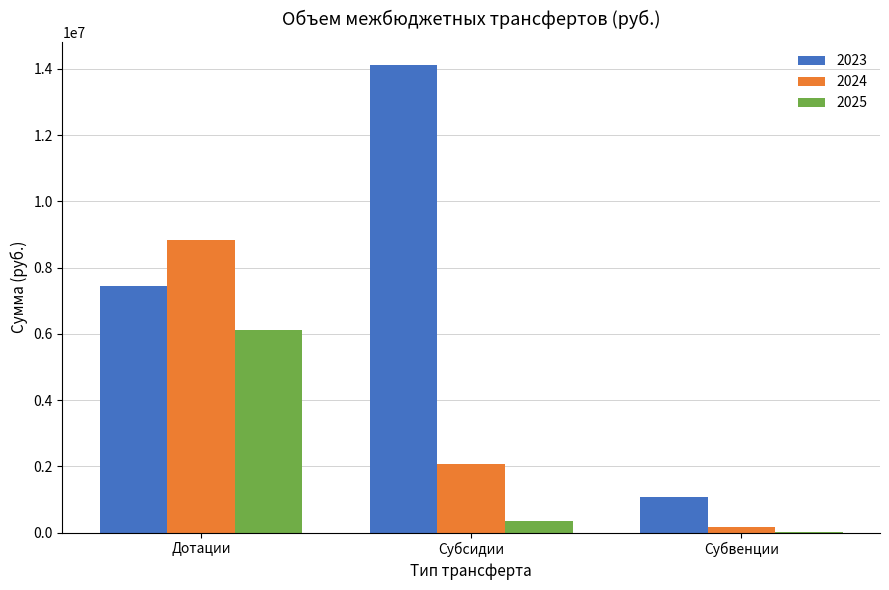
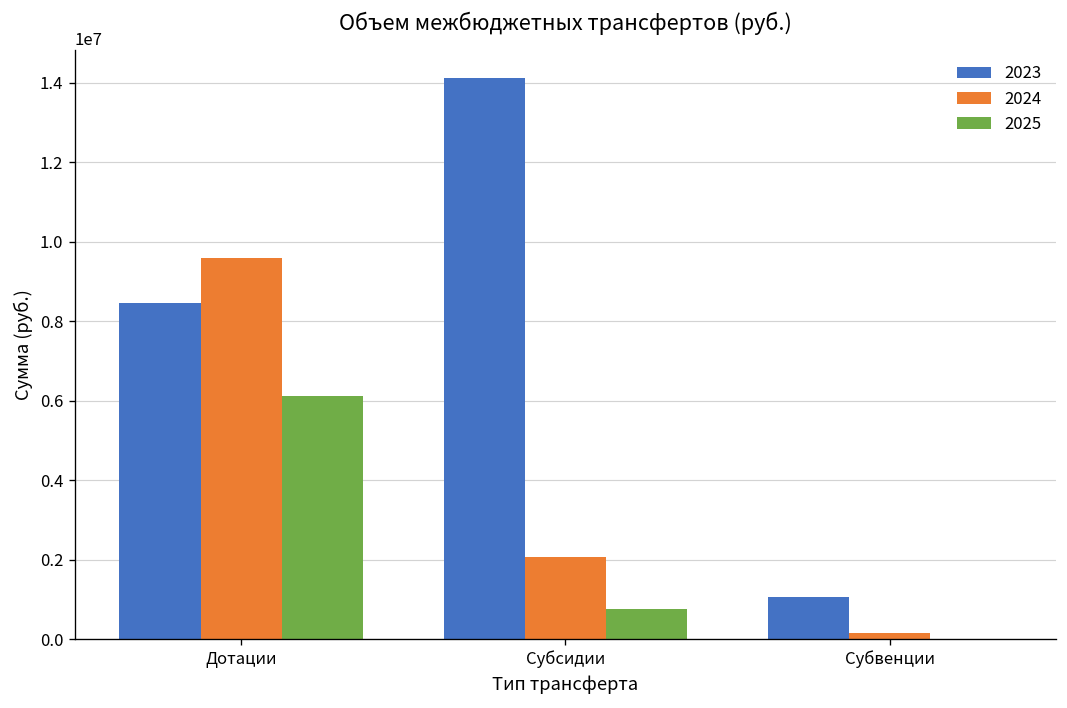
2023, Дотации: 7500000 -> 8500000
2024, Дотации: 8800000 -> 9600000
2025, Субсидии: 300000 -> 800000
